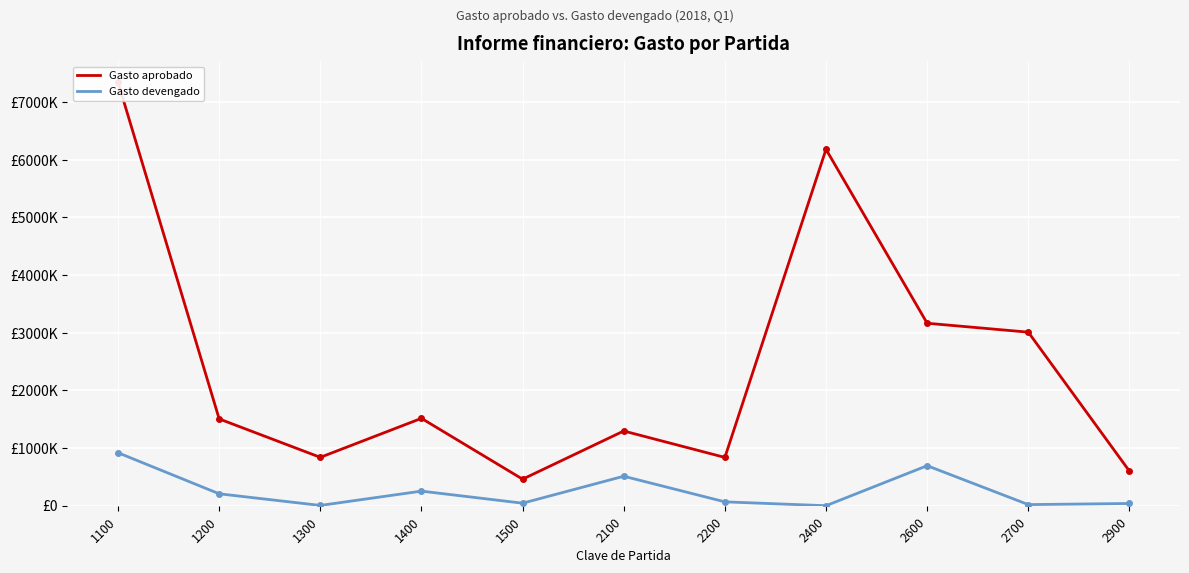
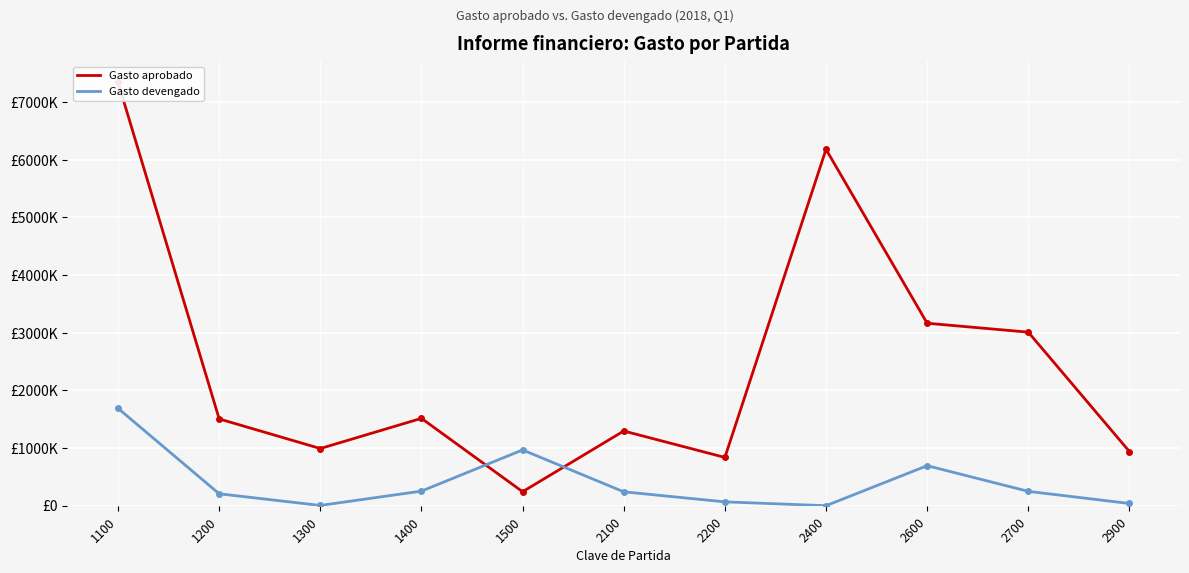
Gasto devengado, 1100: £900000 -> £1700000
Gasto aprobado, 1300: £800000 -> £1000000
Gasto aprobado, 1500: £500000 -> £200000
Gasto devengado, 1500: £0 -> £1000000
Gasto devengado, 2100: £500000 -> £200000
Gasto devengado, 2700: £0 -> £200000
Gasto aprobado, 2900: £600000 -> £900000
